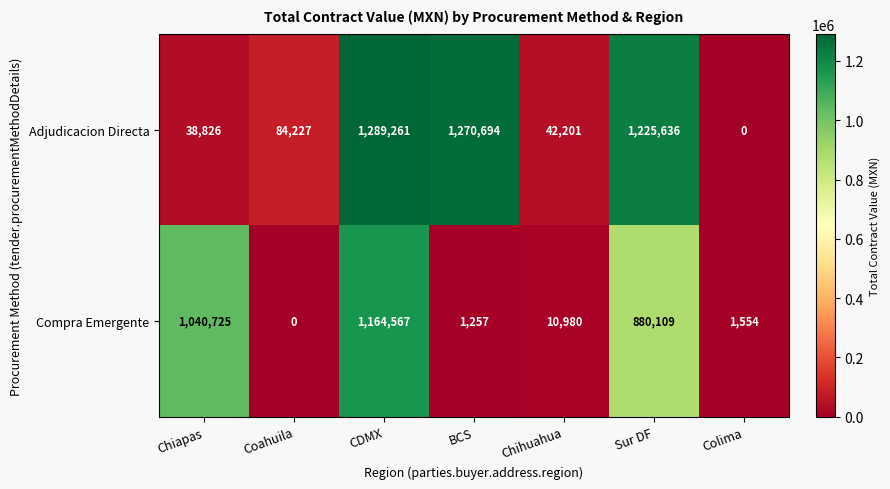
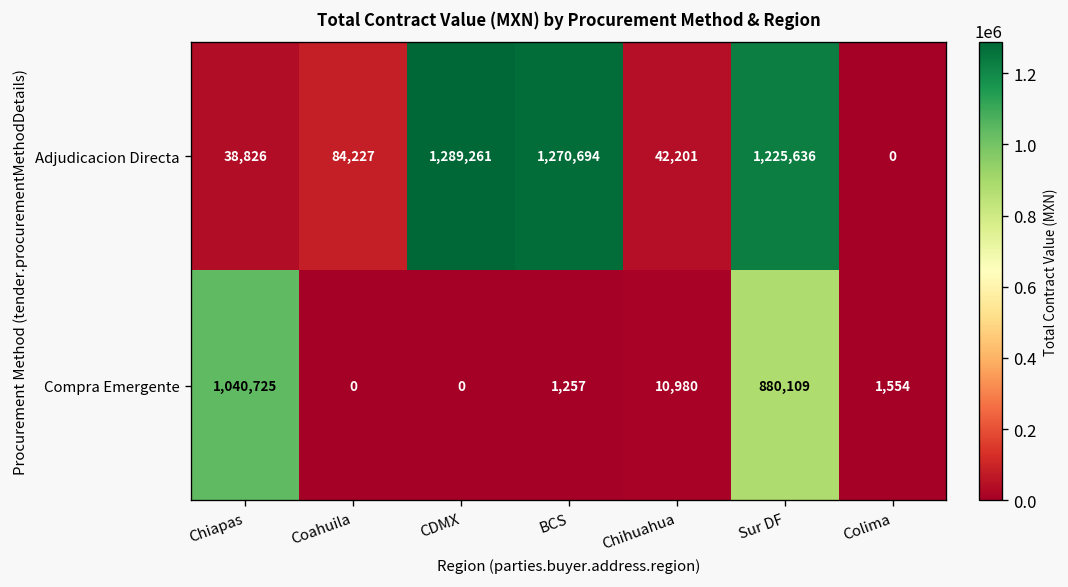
Compra Emergente, CDMX: 1,164,567 -> 0
